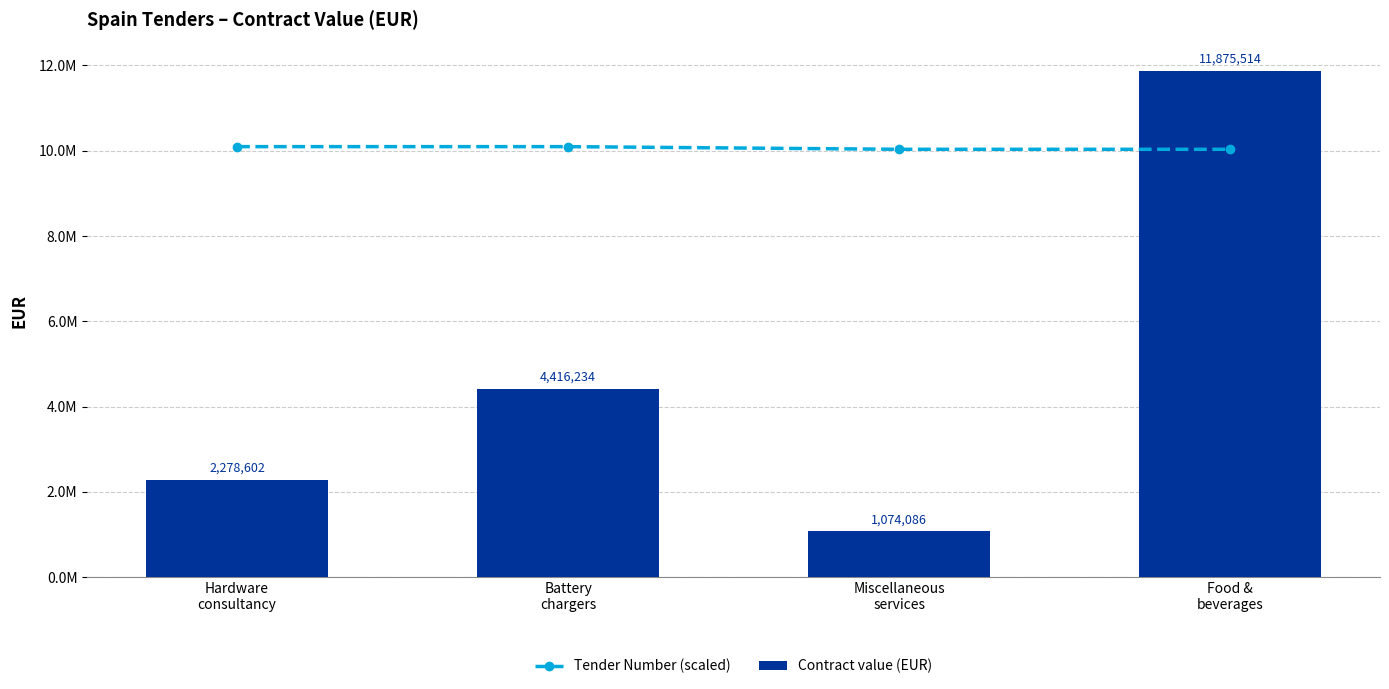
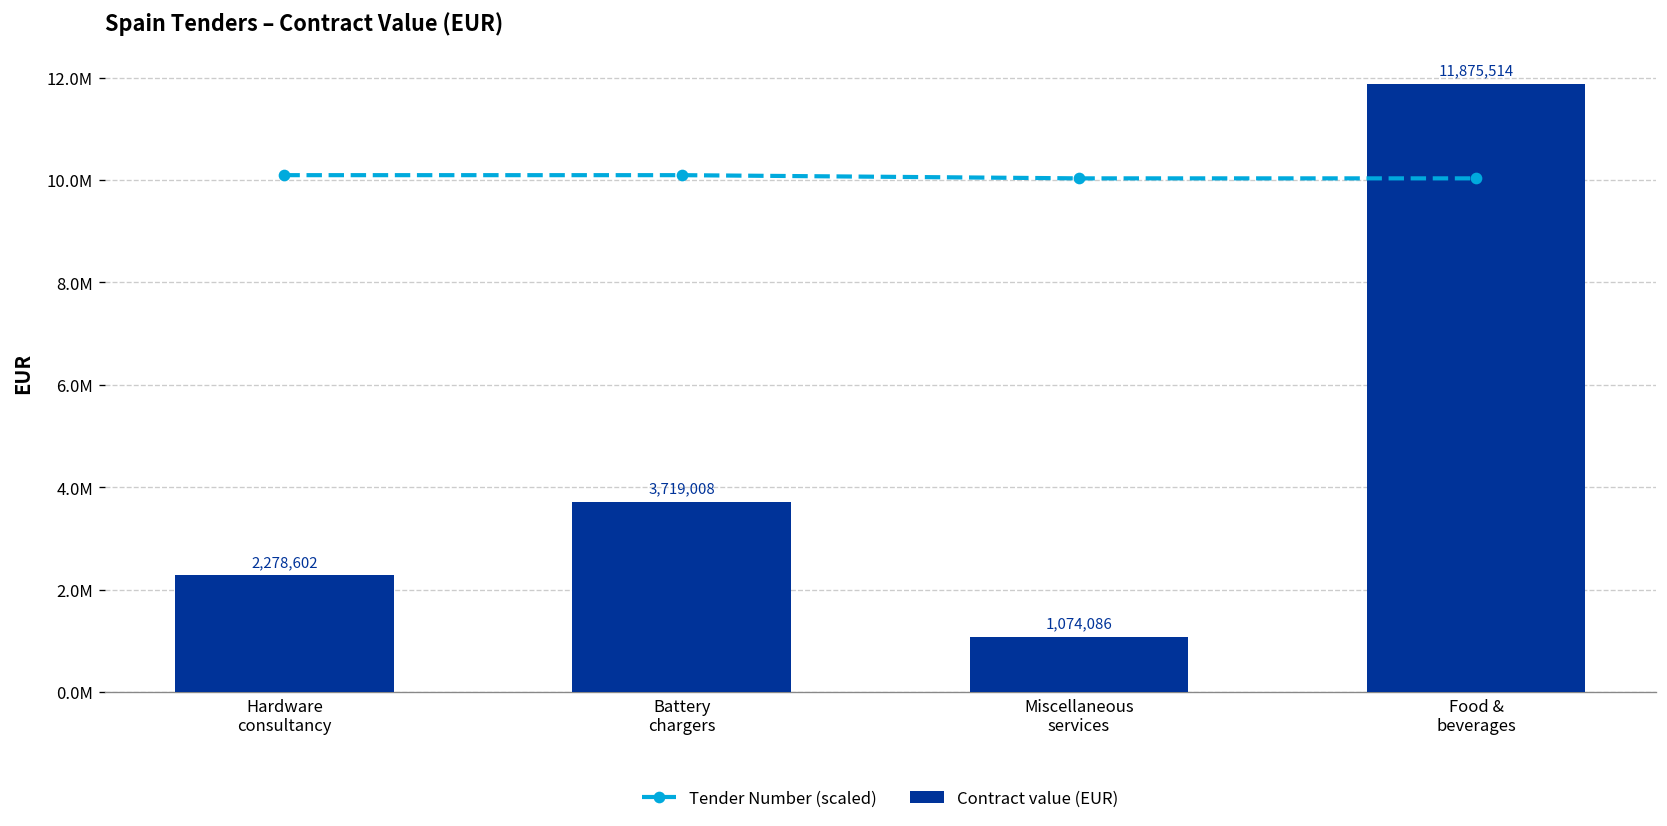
Contract value (EUR), Battery chargers: 4,416,234 -> 3,719,008
